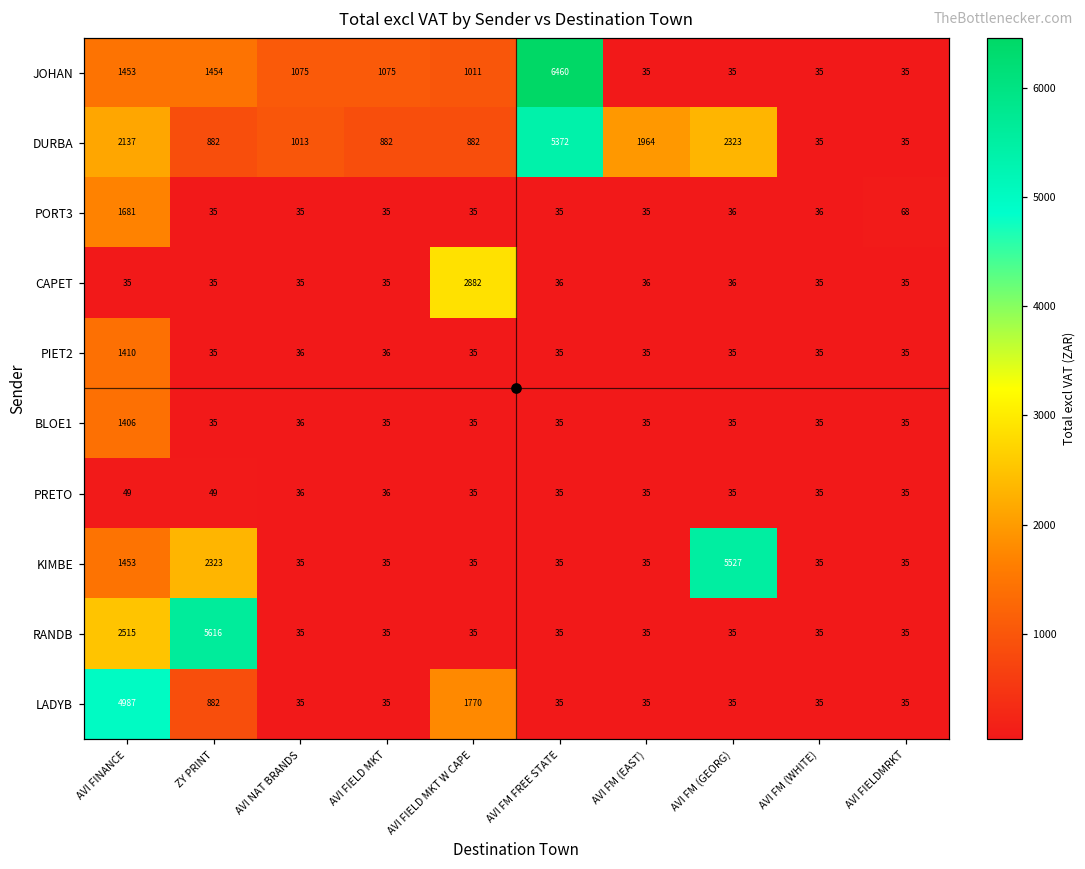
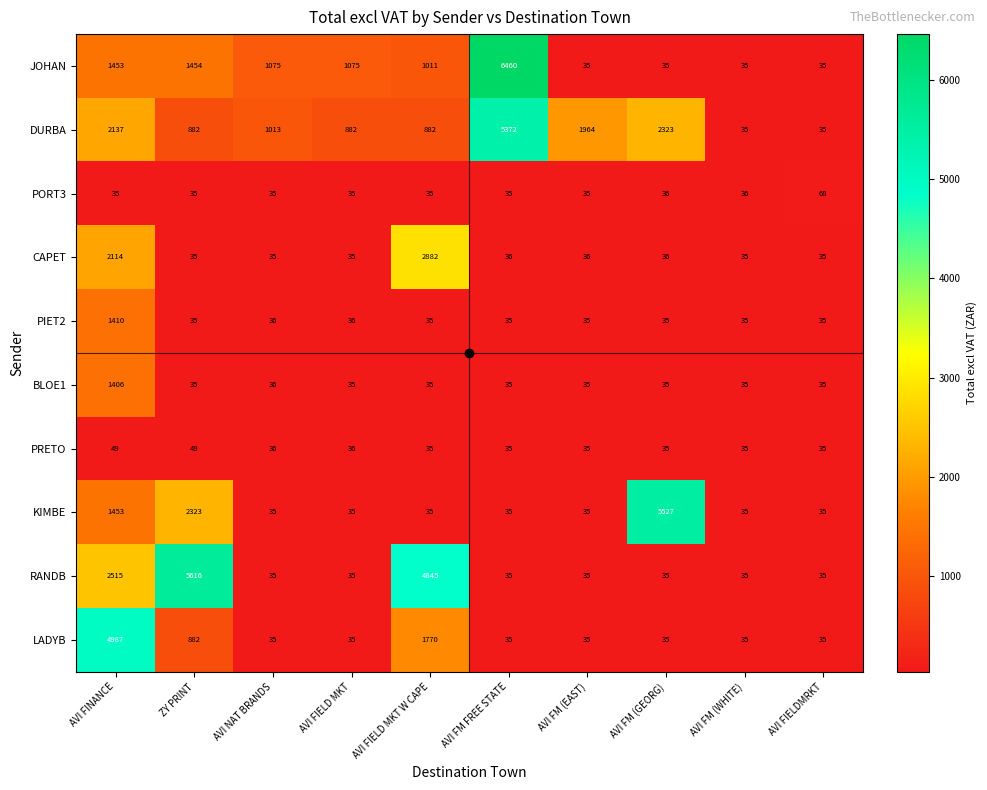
PORT3, AVI FINANCE: 1681 -> 35
CAPET, AVI FINANCE: 35 -> 2114
RANDB, AVI FIELD MKT W CAPE: 35 -> 4845
